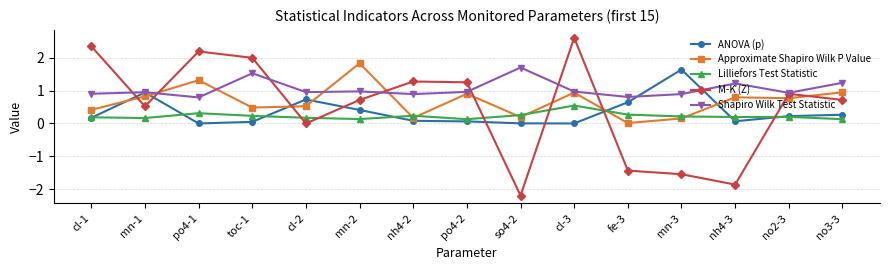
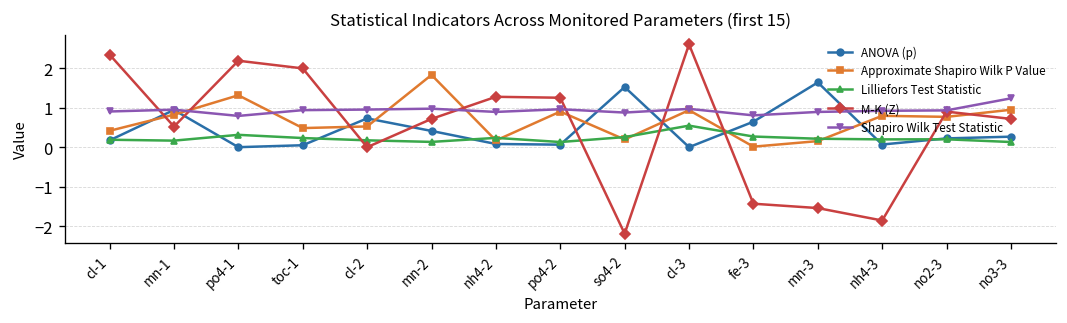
Shapiro Wilk Test Statistic, toc-1: 1.5 -> 0.9
ANOVA (p), so4-2: 0.0 -> 1.5
Shapiro Wilk Test Statistic, so4-2: 1.7 -> 0.9
Shapiro Wilk Test Statistic, nh4-3: 1.2 -> 0.9
